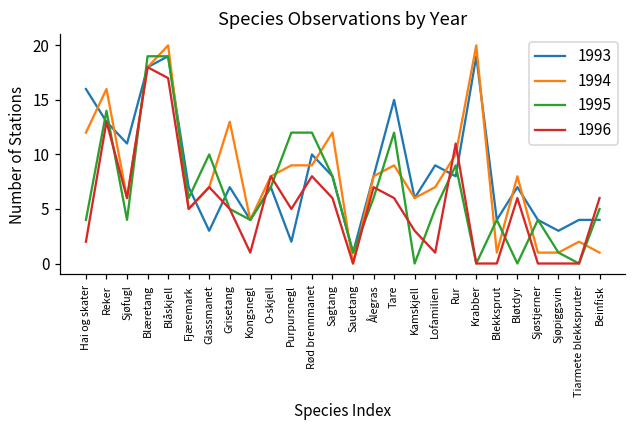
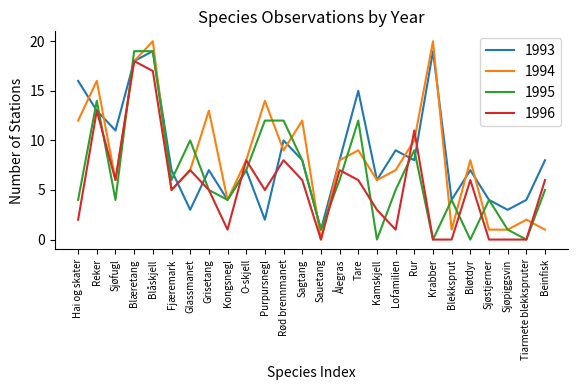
1994, Purpursnegl: 9 -> 14
1993, Beinfisk: 4 -> 8
